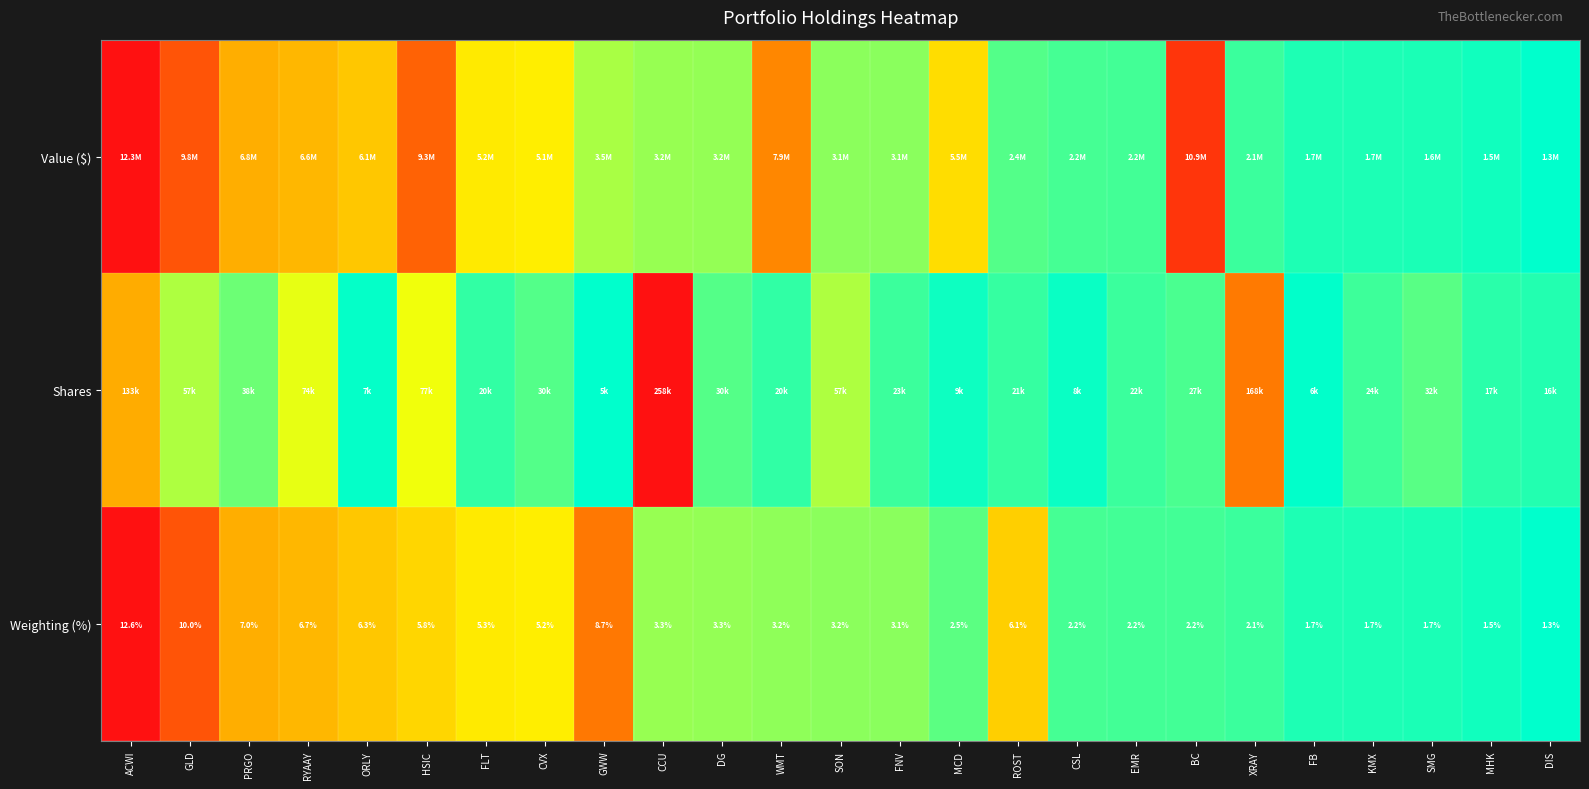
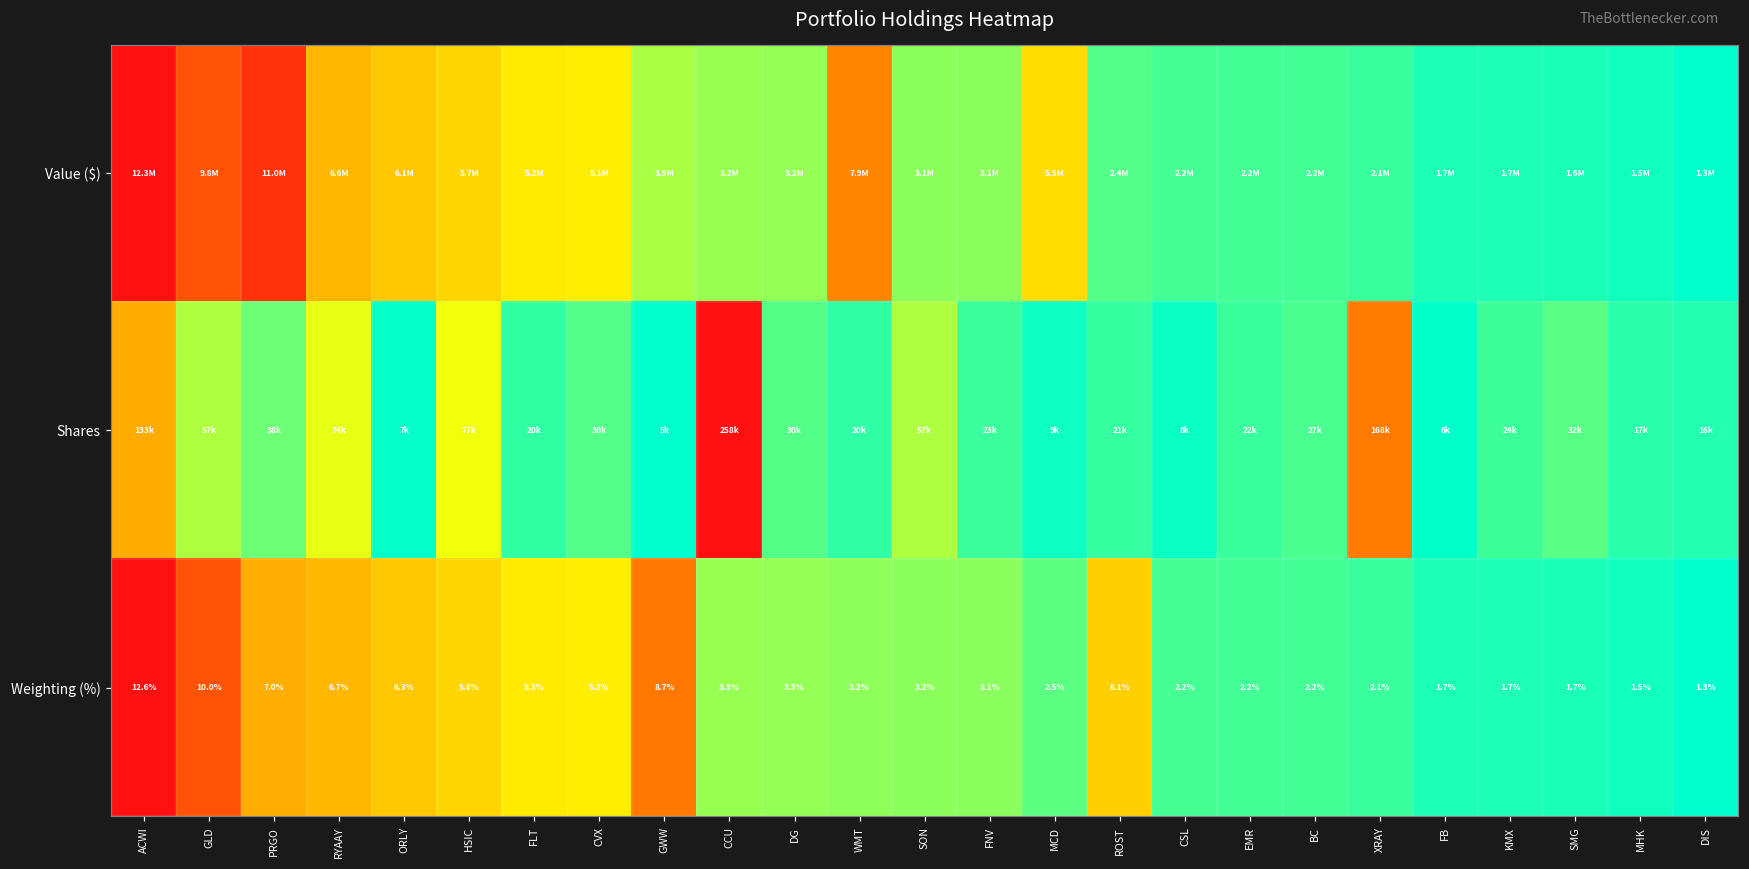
Value ($), PRGO: 6.8M -> 11.0M
Value ($), HSIC: 9.3M -> 5.7M
Value ($), BC: 10.9M -> 2.2M
